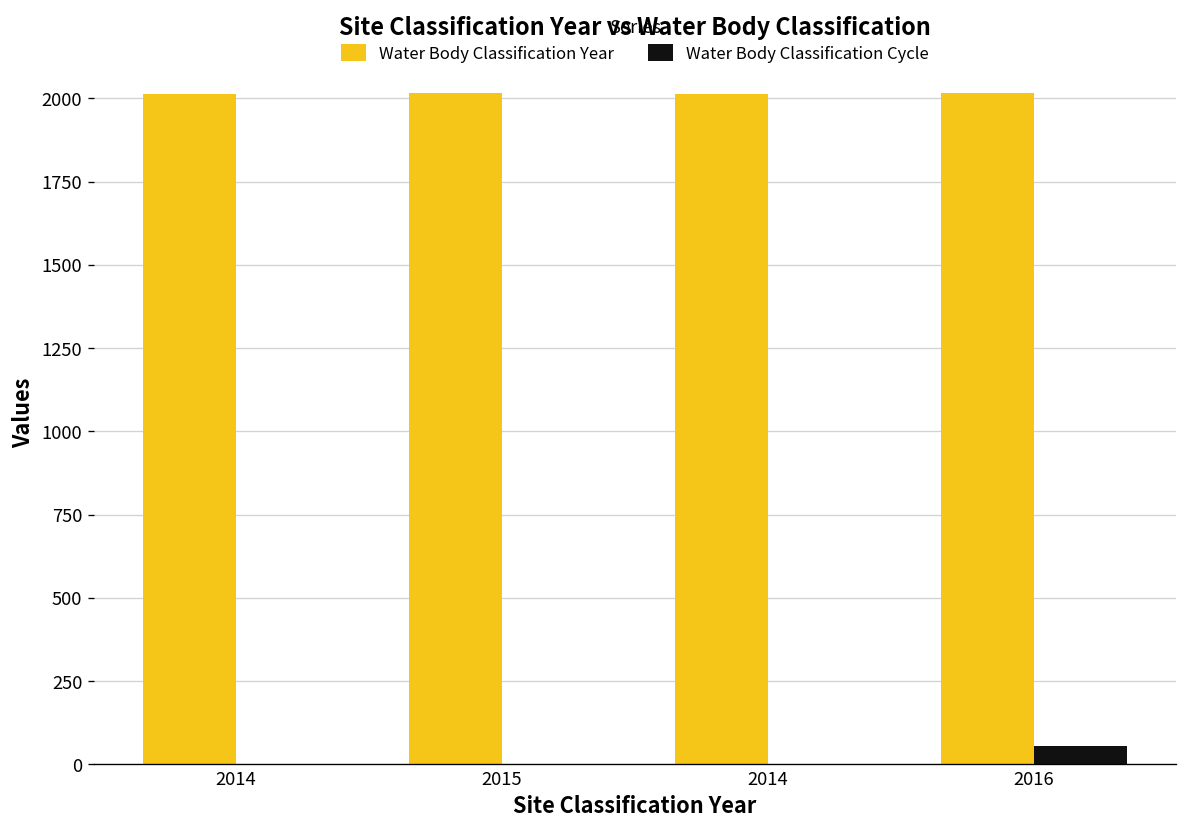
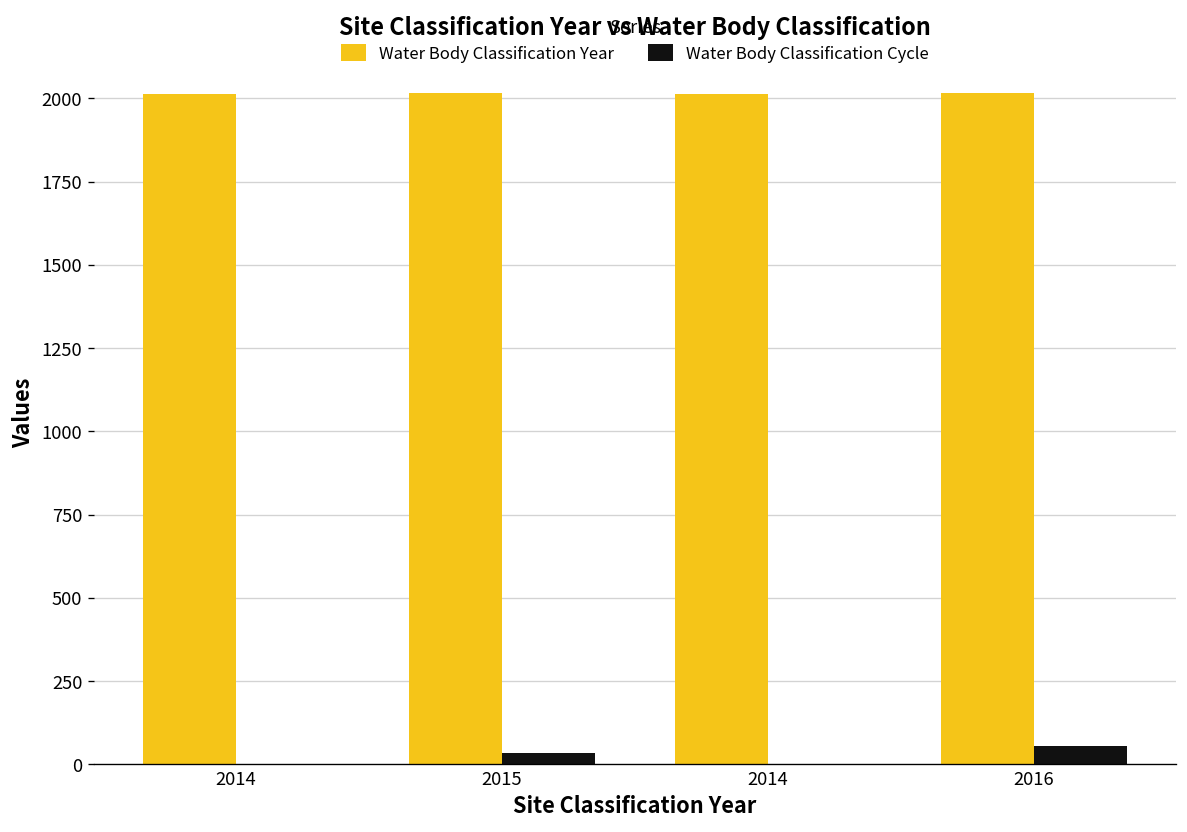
Water Body Classification Cycle, 2015: 0 -> 30
